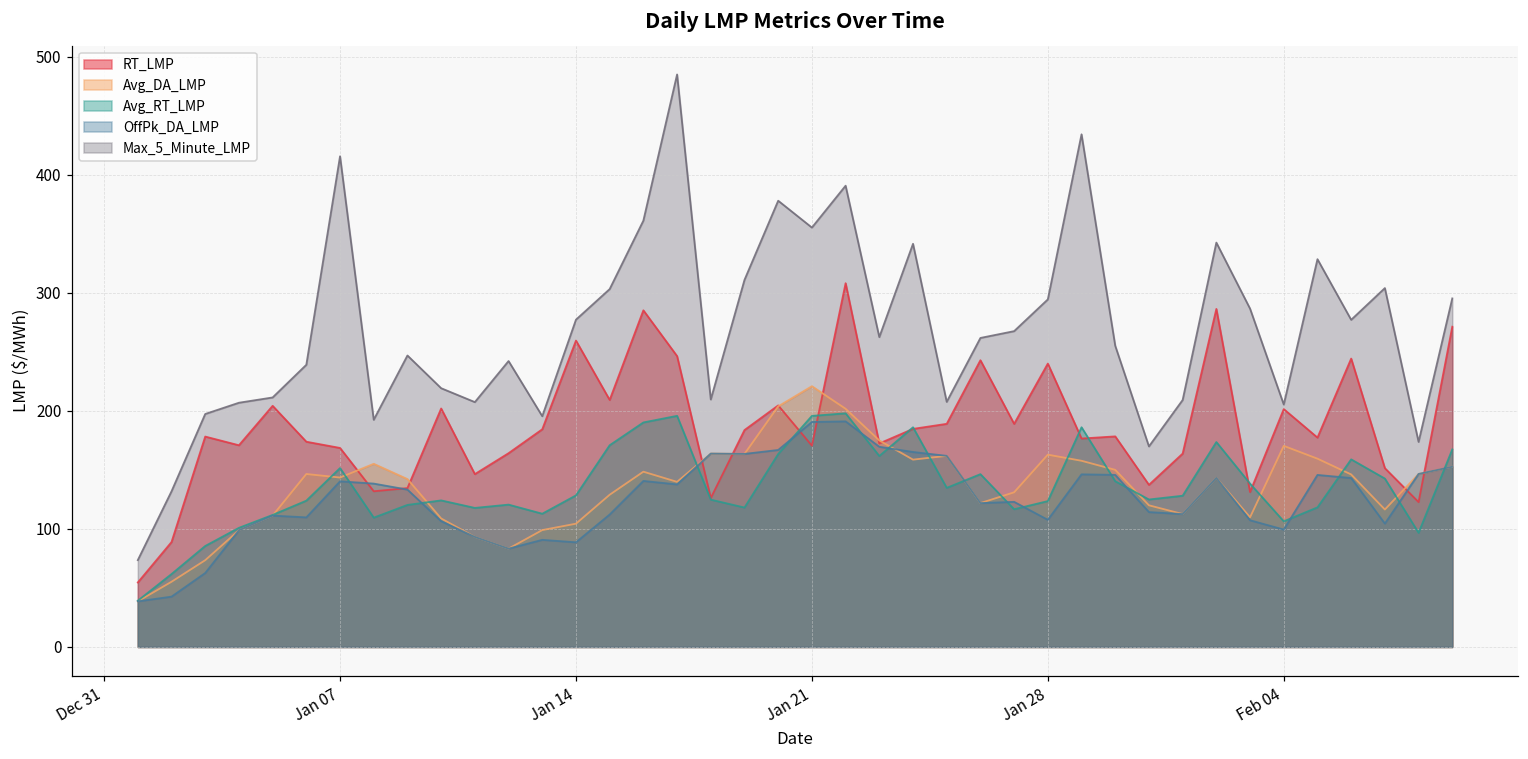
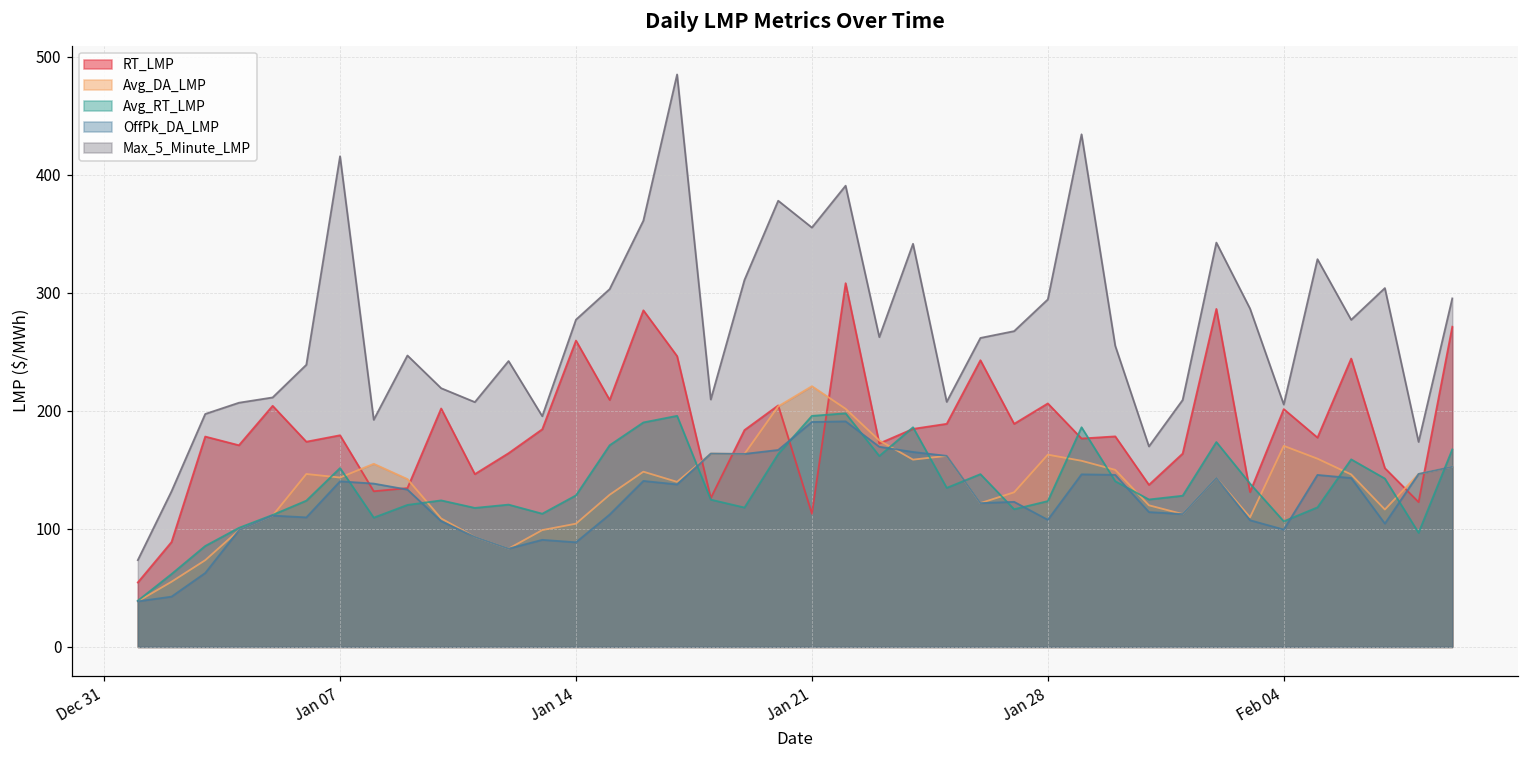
RT_LMP, Jan 07: 169 -> 179
RT_LMP, Jan 21: 170 -> 113
RT_LMP, Jan 28: 240 -> 206
